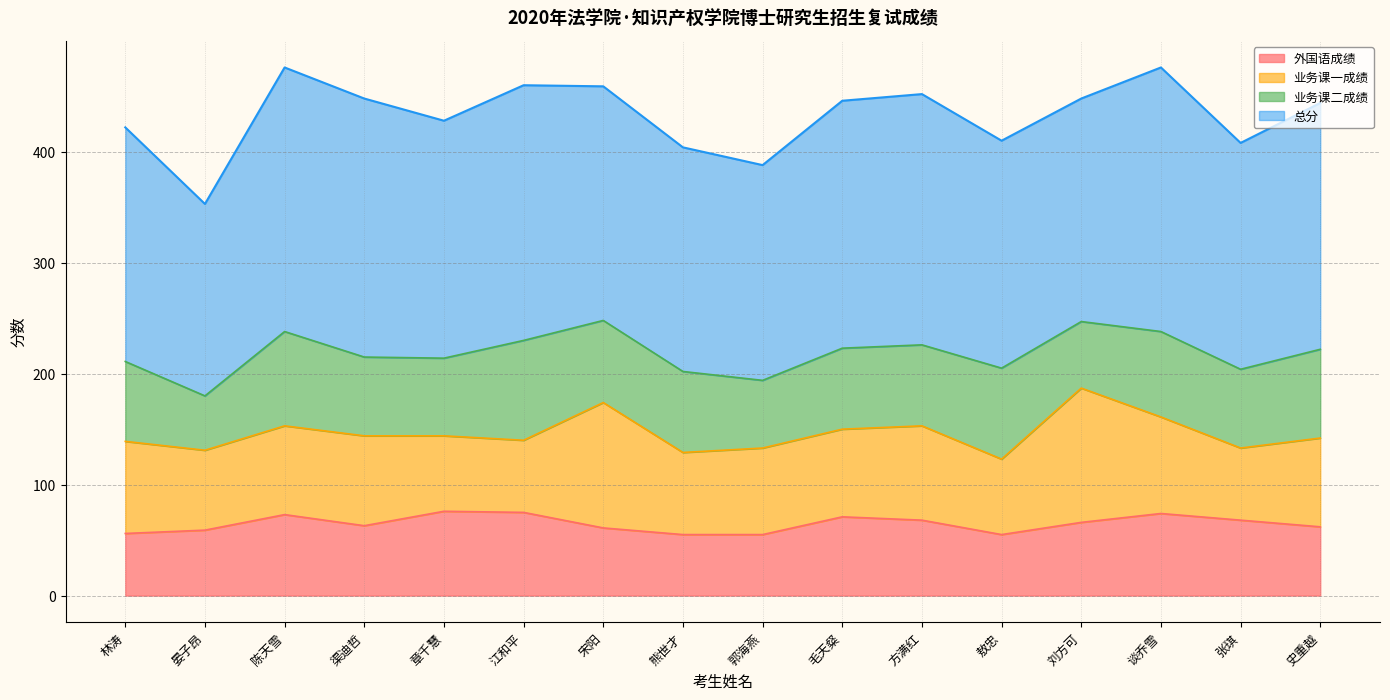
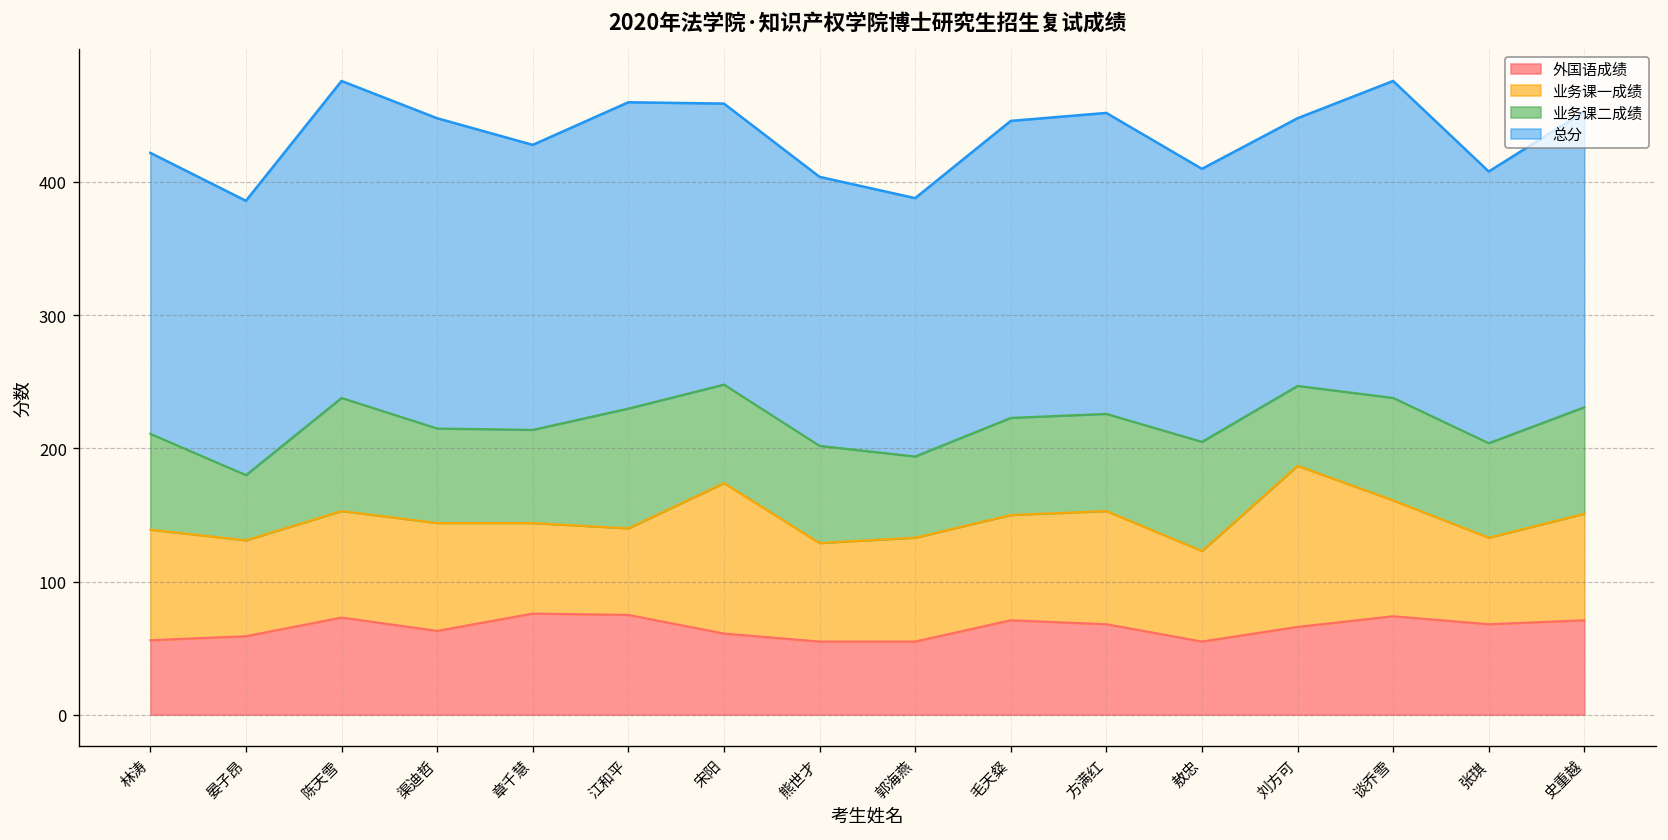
总分, 晏子昂: 173 -> 206
外国语成绩, 史重越: 62 -> 71
